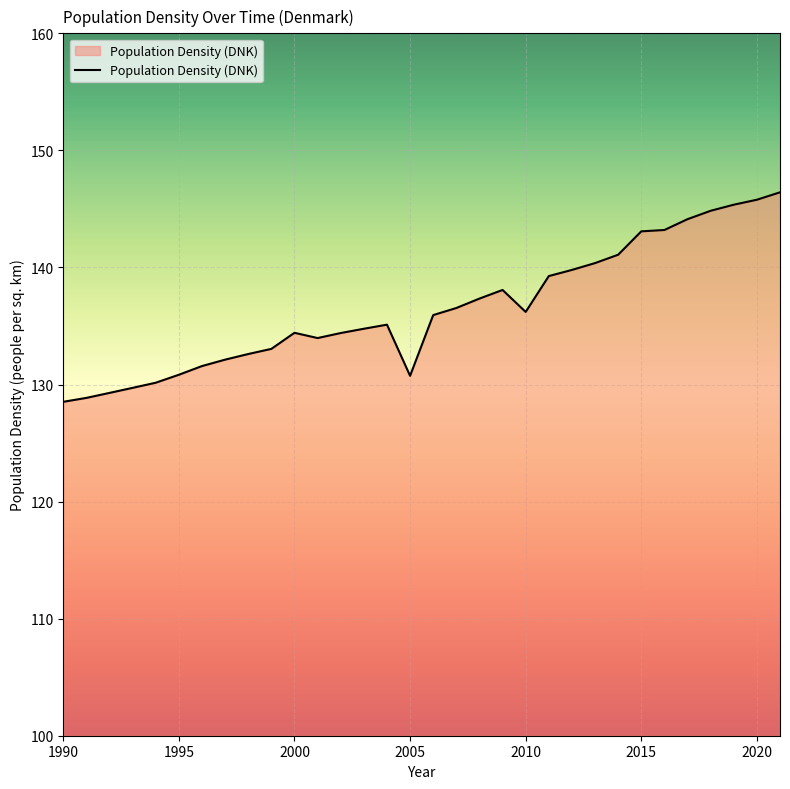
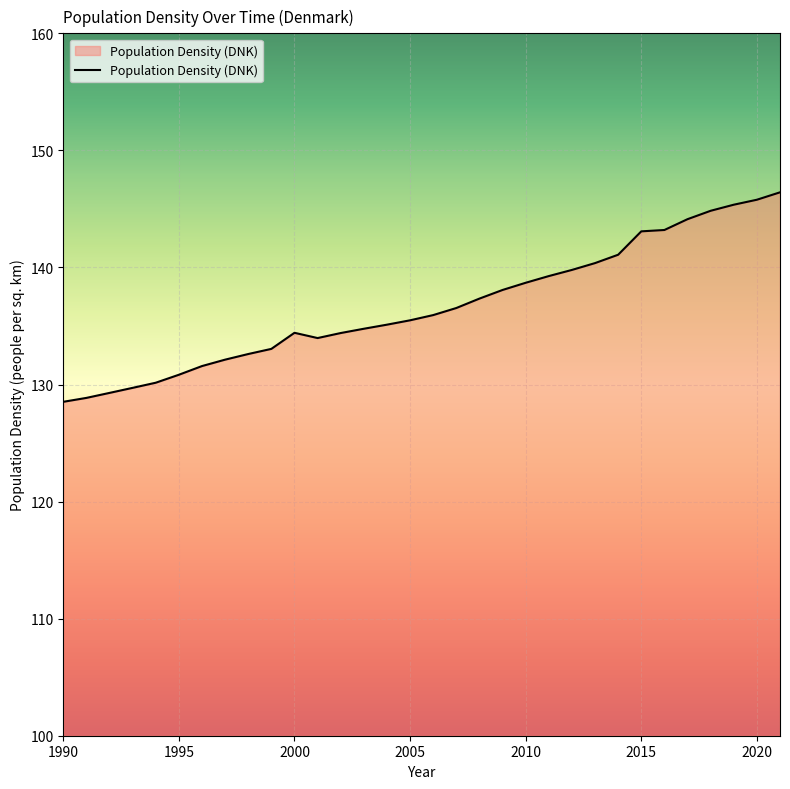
2005: 130.7 -> 135.5
2010: 136.2 -> 138.7
